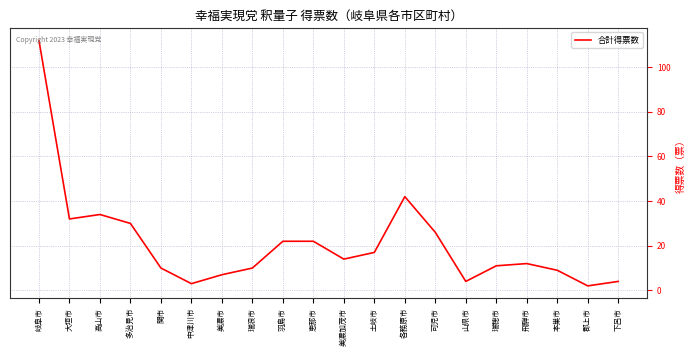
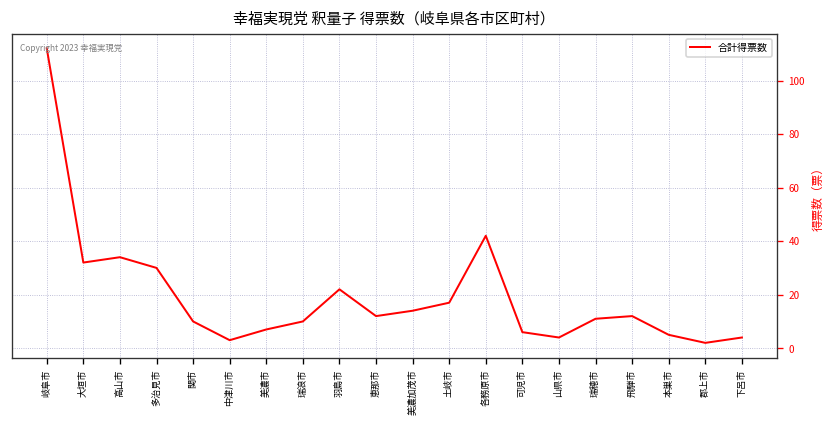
恵那市: 22 -> 12
可児市: 26 -> 6
本巣市: 9 -> 5
